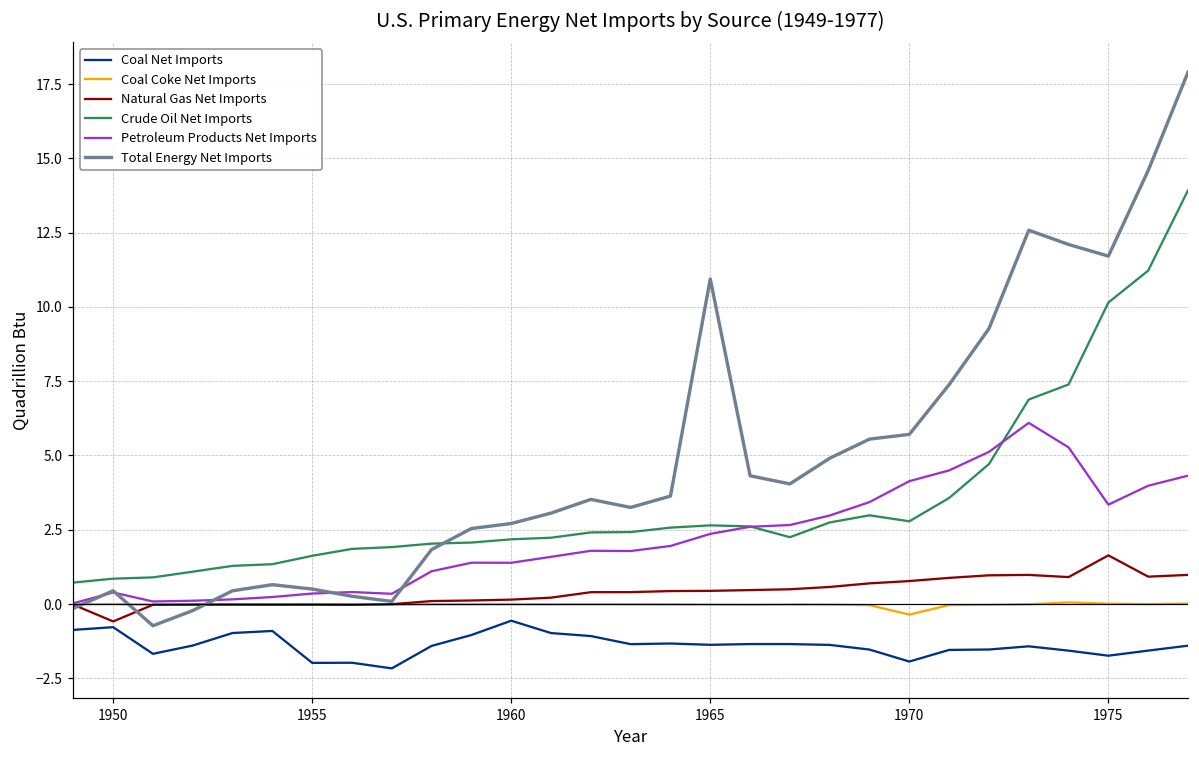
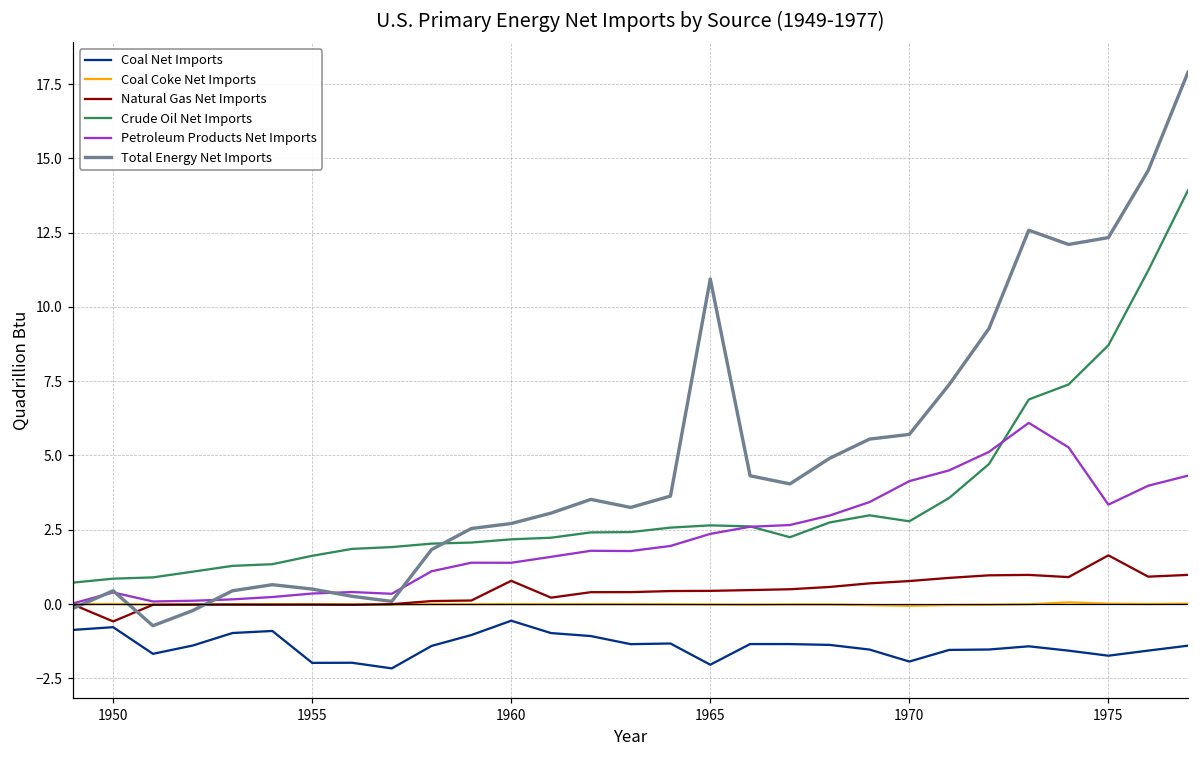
Natural Gas Net Imports, 1960: 0.1 -> 0.8
Coal Net Imports, 1965: -1.4 -> -2.0
Coal Coke Net Imports, 1970: -0.4 -> -0.1
Crude Oil Net Imports, 1975: 10.1 -> 8.7
Total Energy Net Imports, 1975: 11.7 -> 12.3
